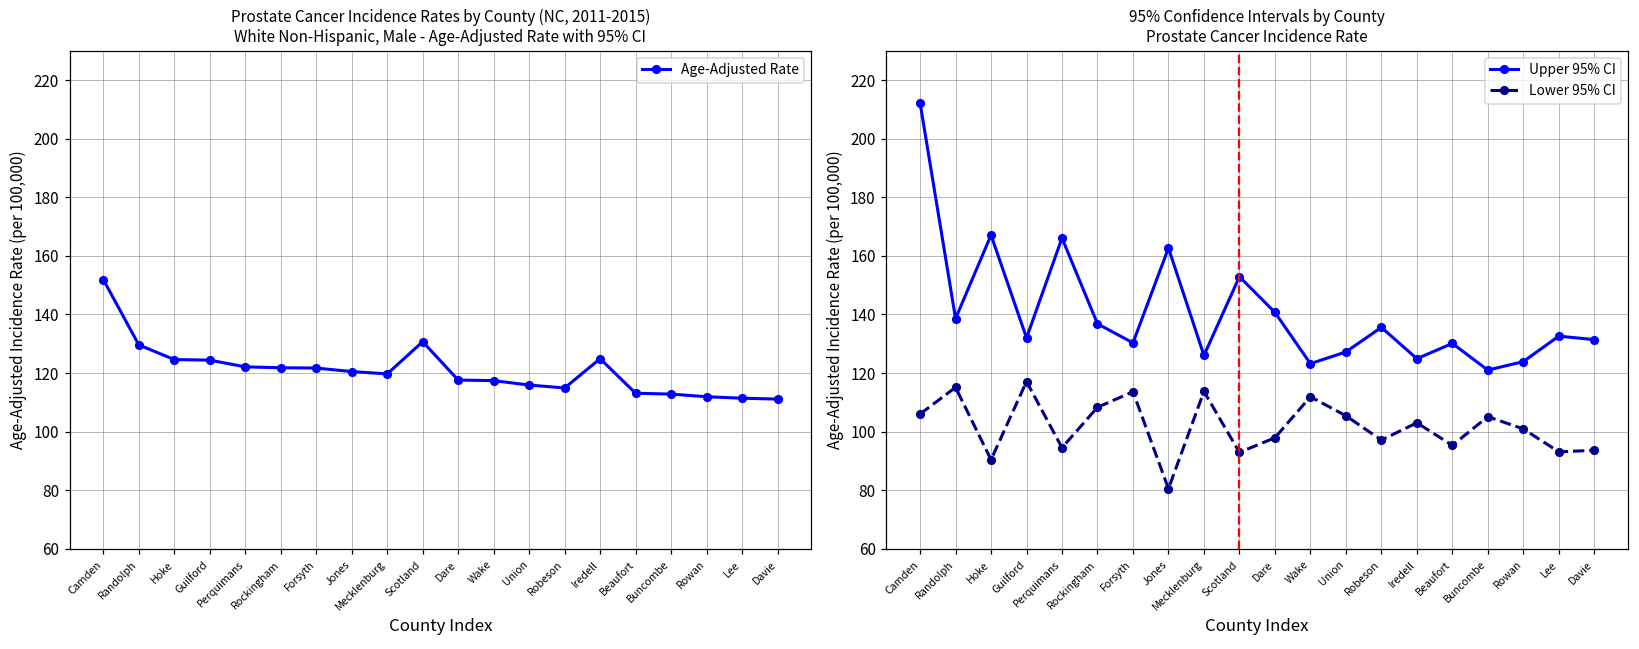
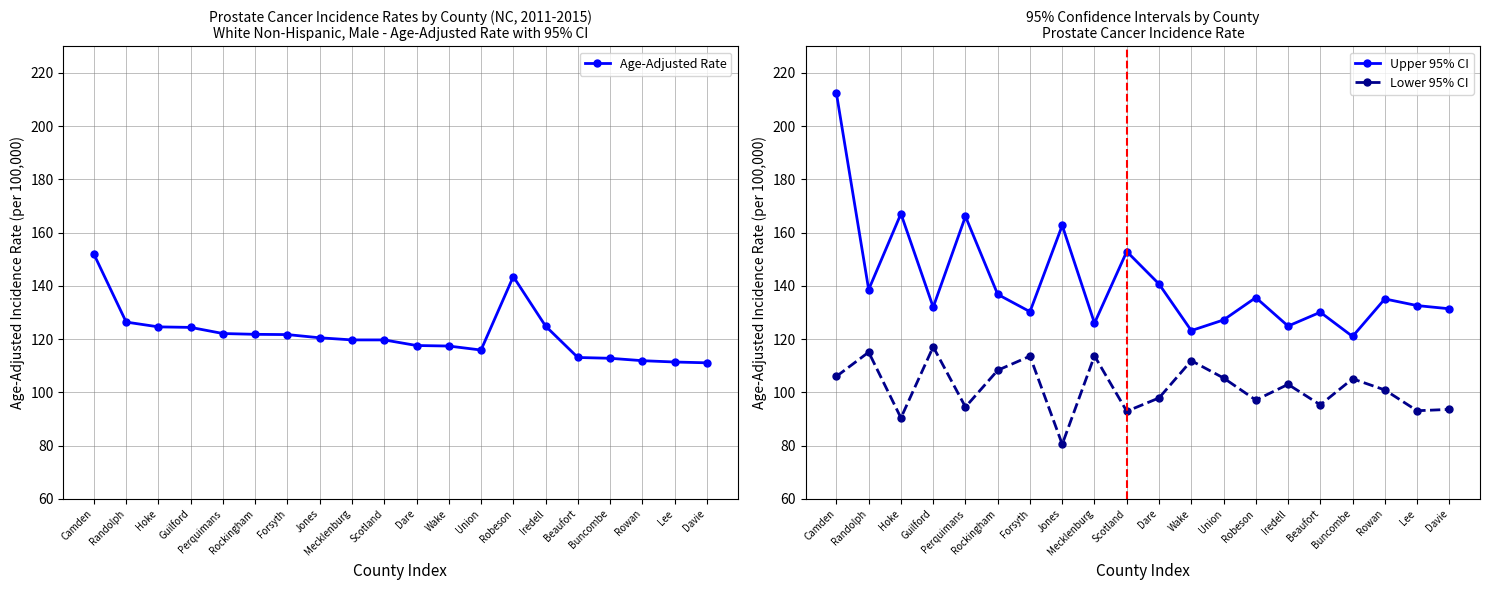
Prostate Cancer Incidence Rates by County (NC, 2011-2015) White Non-Hispanic, Male - Age-Adjusted Rate with 95% CI, Randolph: 130 -> 126
Prostate Cancer Incidence Rates by County (NC, 2011-2015) White Non-Hispanic, Male - Age-Adjusted Rate with 95% CI, Scotland: 131 -> 120
Prostate Cancer Incidence Rates by County (NC, 2011-2015) White Non-Hispanic, Male - Age-Adjusted Rate with 95% CI, Robeson: 115 -> 144
95% Confidence Intervals by County Prostate Cancer Incidence Rate, Upper 95% CI, Rowan: 124 -> 135
